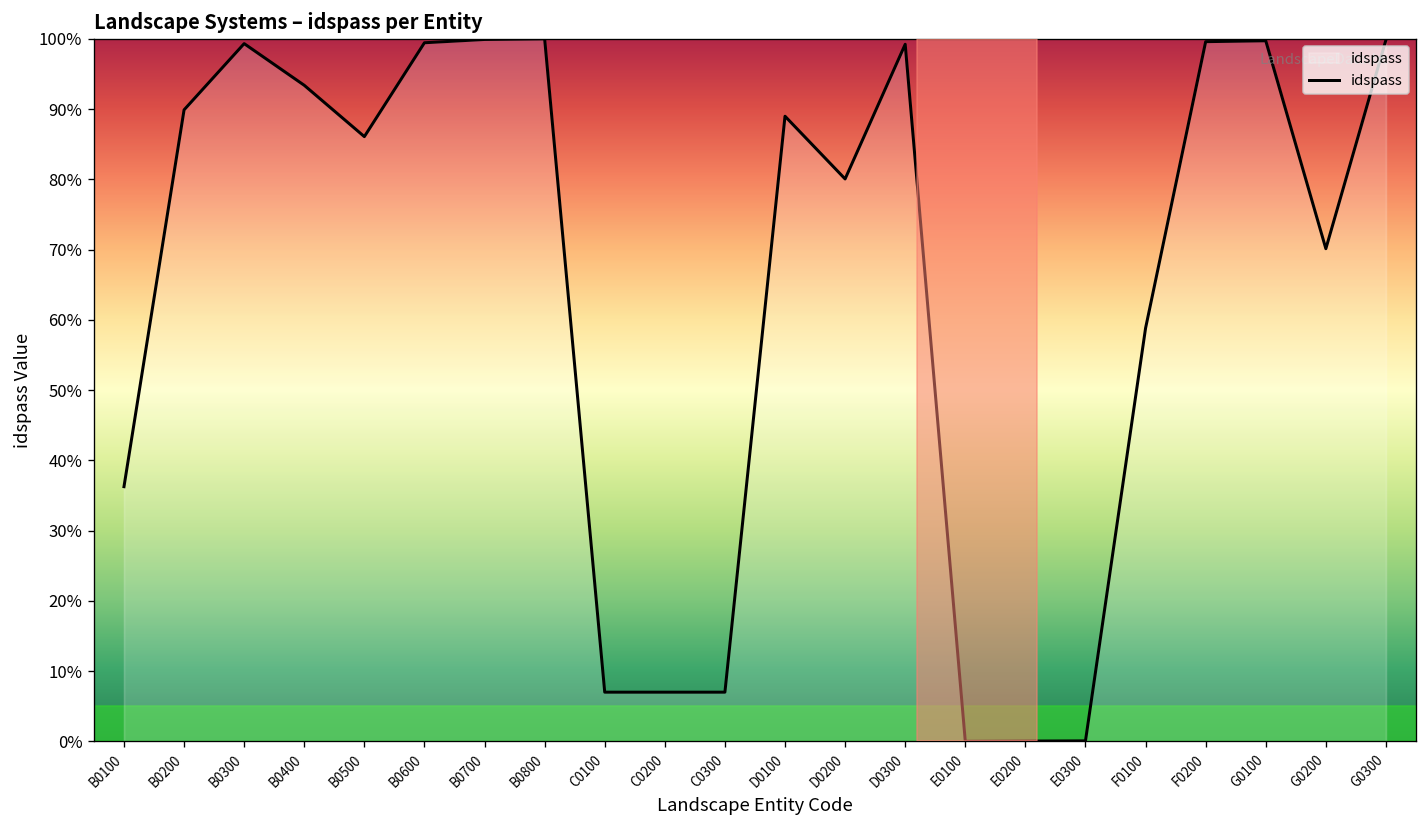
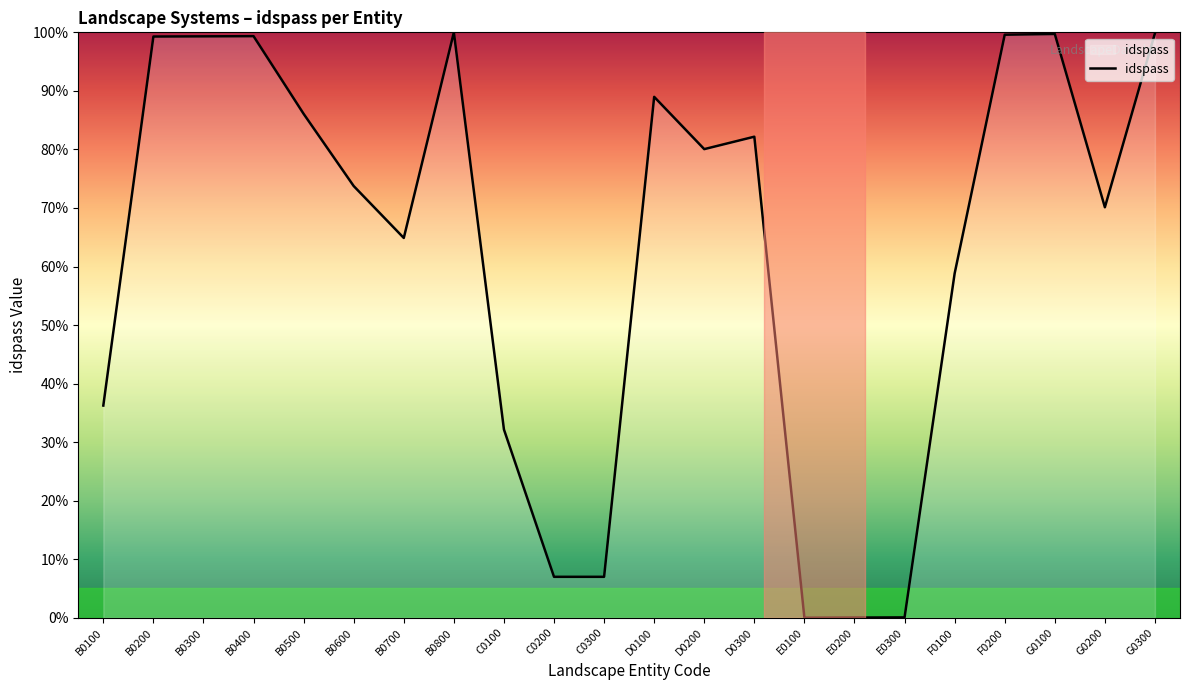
B0200: 90% -> 99%
B0400: 93% -> 99%
B0600: 99% -> 74%
B0700: 100% -> 65%
C0100: 7% -> 32%
D0300: 99% -> 82%
